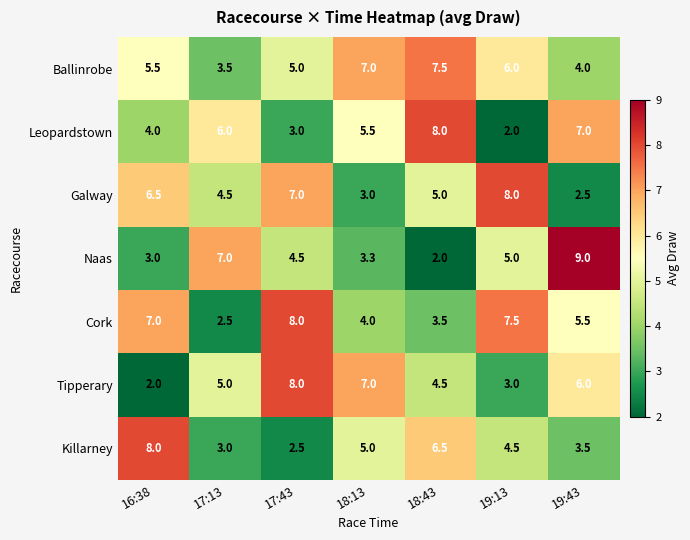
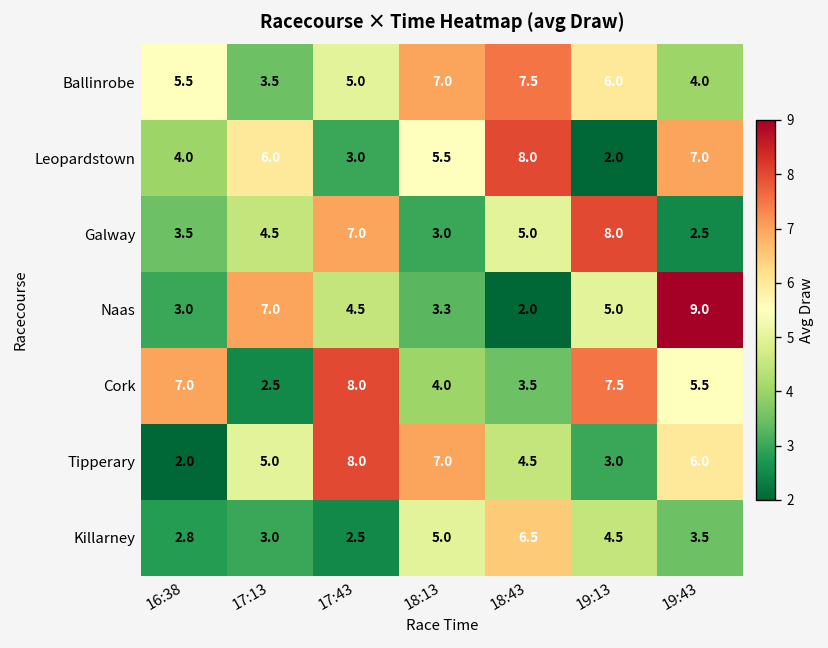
Galway, 16:38: 6.5 -> 3.5
Killarney, 16:38: 8.0 -> 2.8
